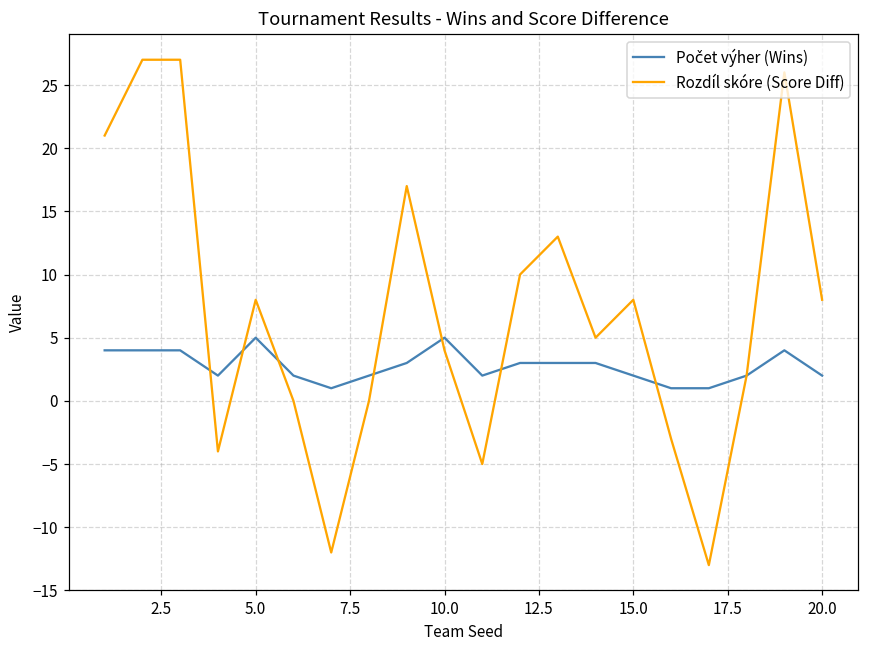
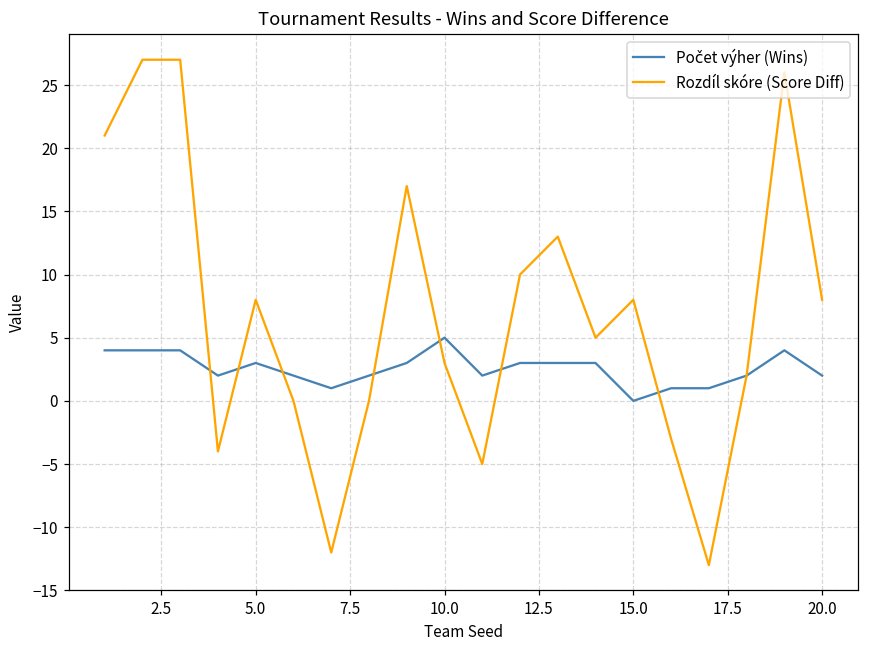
Počet výher (Wins), 5.0: 5 -> 3
Rozdíl skóre (Score Diff), 10.0: 4 -> 3
Počet výher (Wins), 15.0: 2 -> 0
